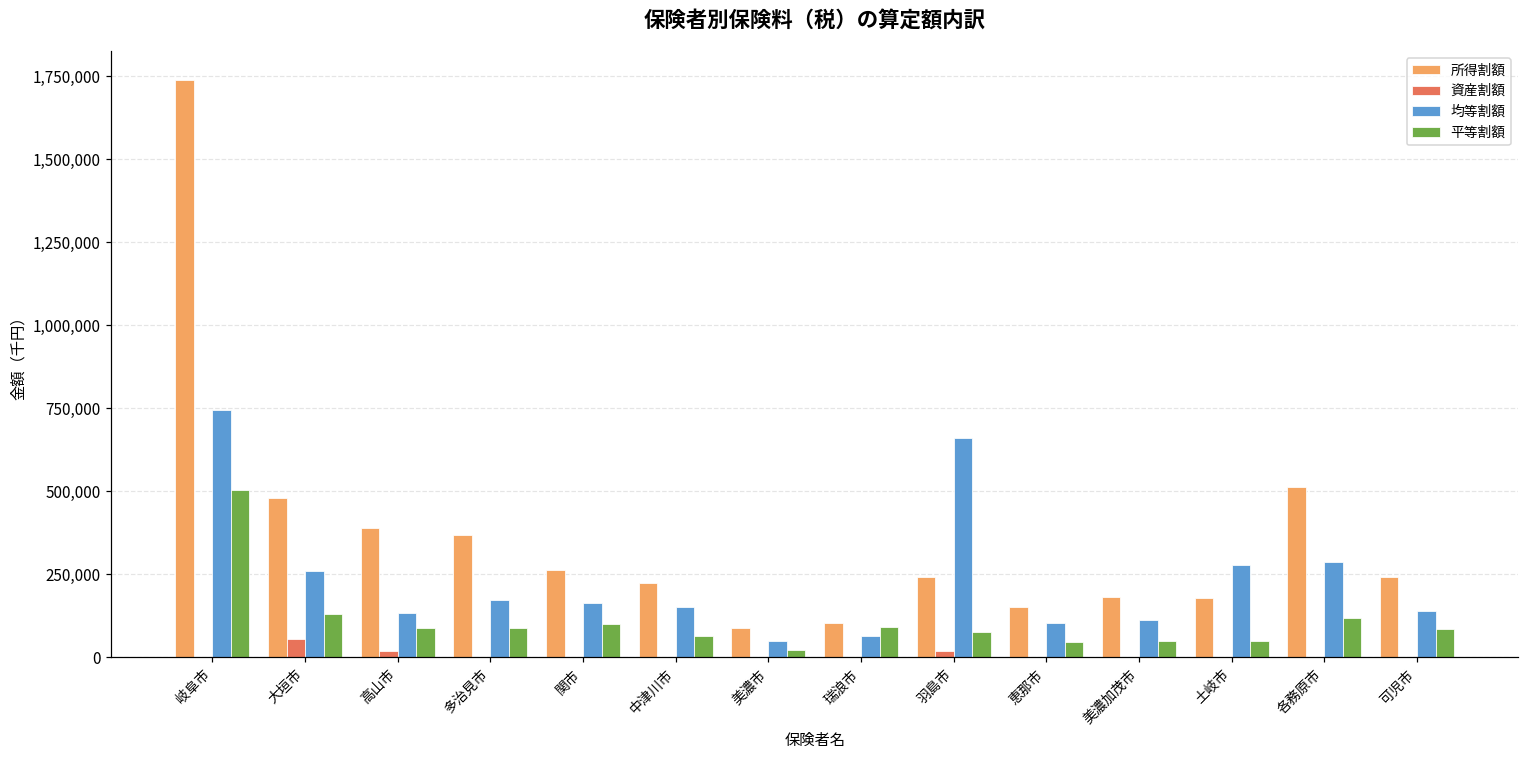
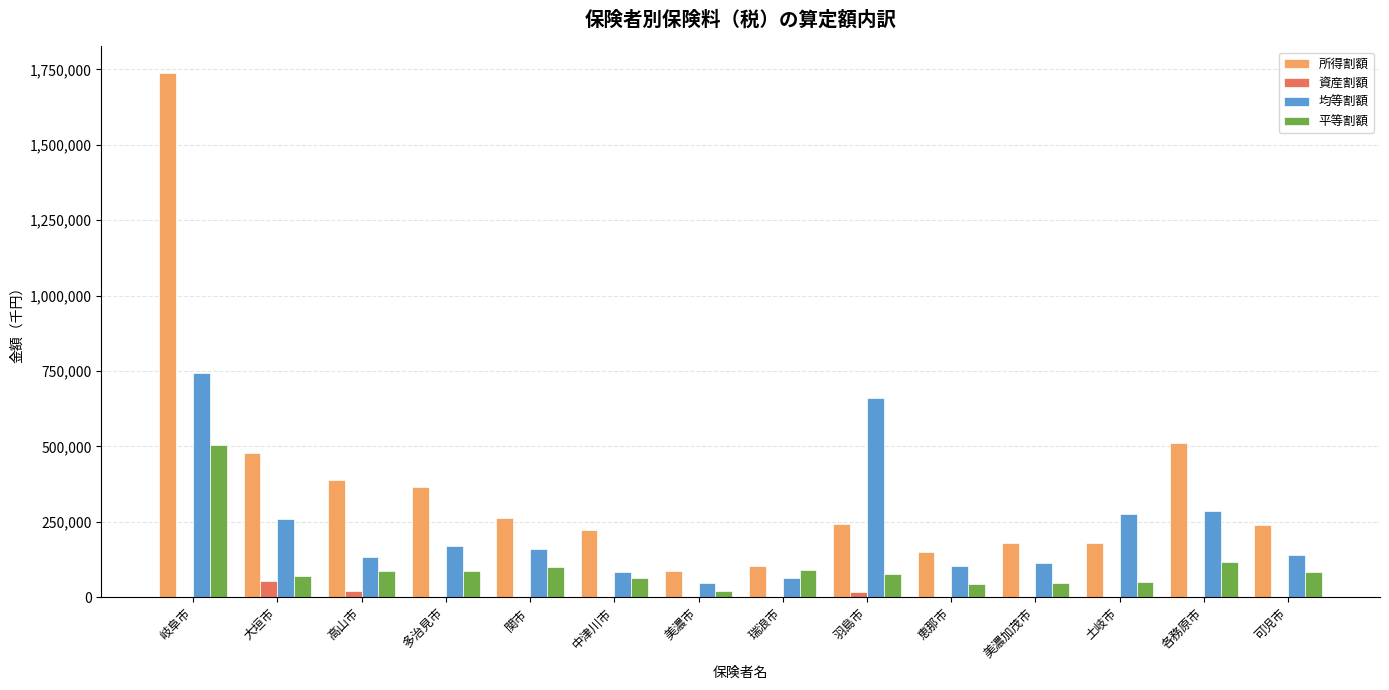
平等割額, 大垣市: 130,000 -> 70,000
均等割額, 中津川市: 150,000 -> 80,000
